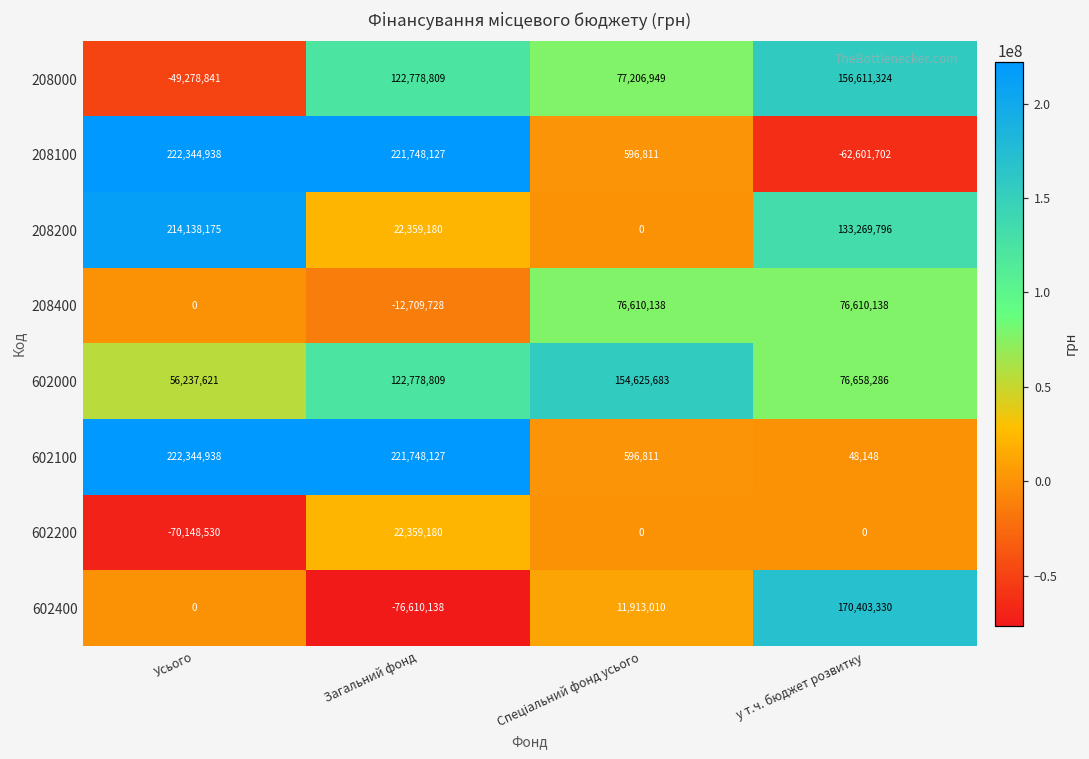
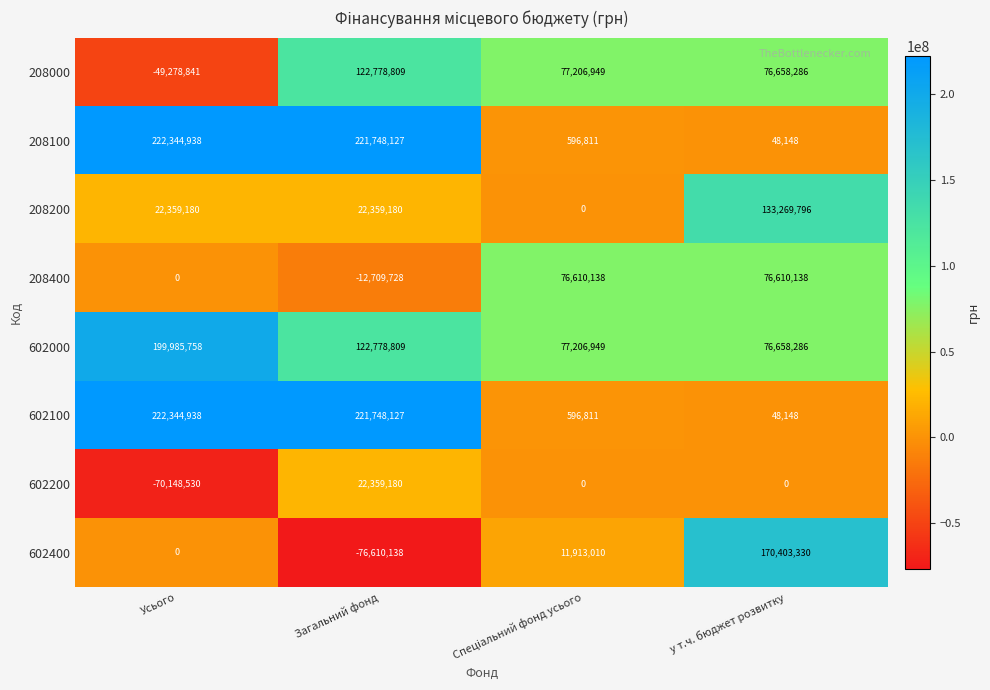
208000, у т.ч. бюджет розвитку: 156,611,324 -> 76,658,286
208100, у т.ч. бюджет розвитку: -62,601,702 -> 48,148
208200, Усього: 214,138,175 -> 22,359,180
602000, Усього: 56,237,621 -> 199,985,758
602000, Спеціальний фонд усього: 154,625,683 -> 77,206,949
